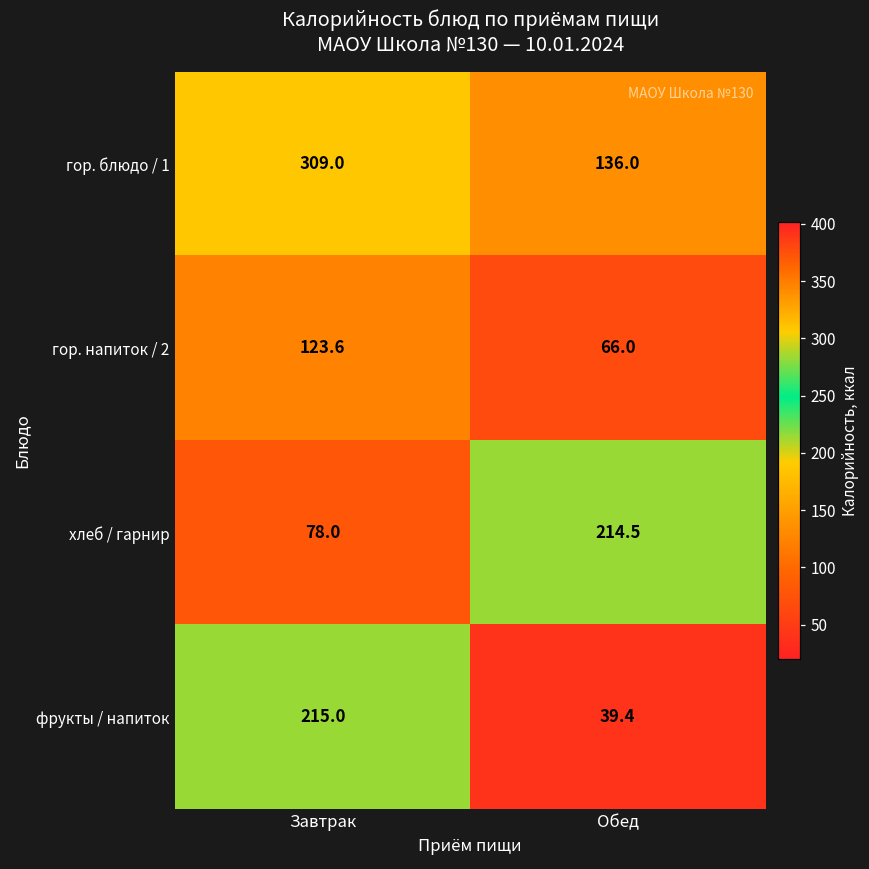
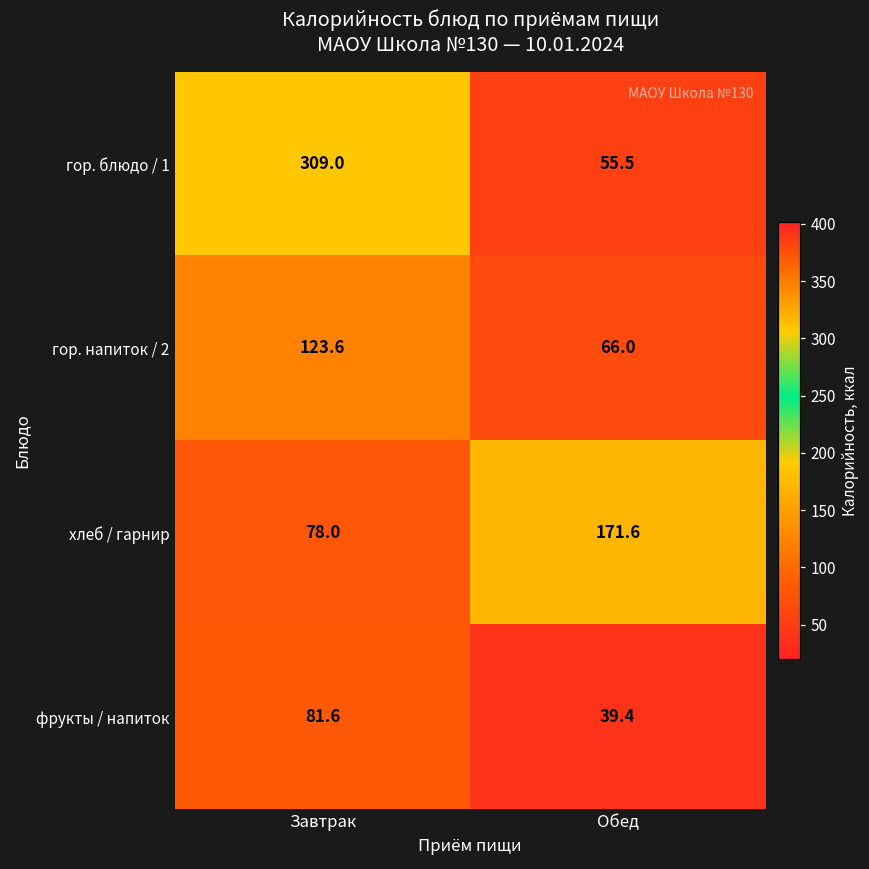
гор. блюдо / 1, Обед: 136.0 -> 55.5
хлеб / гарнир, Обед: 214.5 -> 171.6
фрукты / напиток, Завтрак: 215.0 -> 81.6
